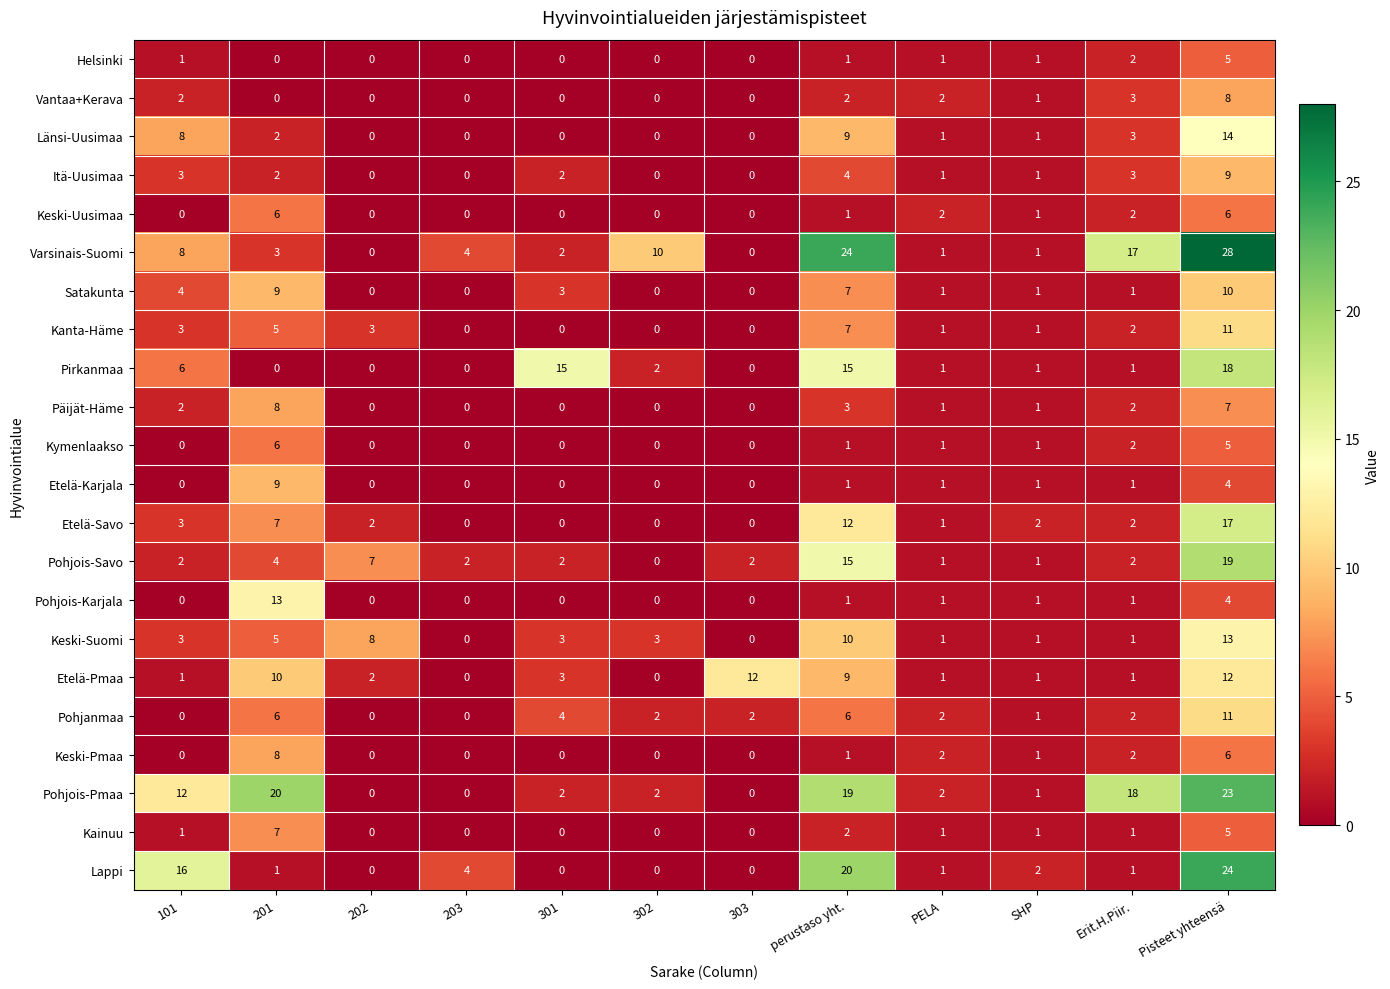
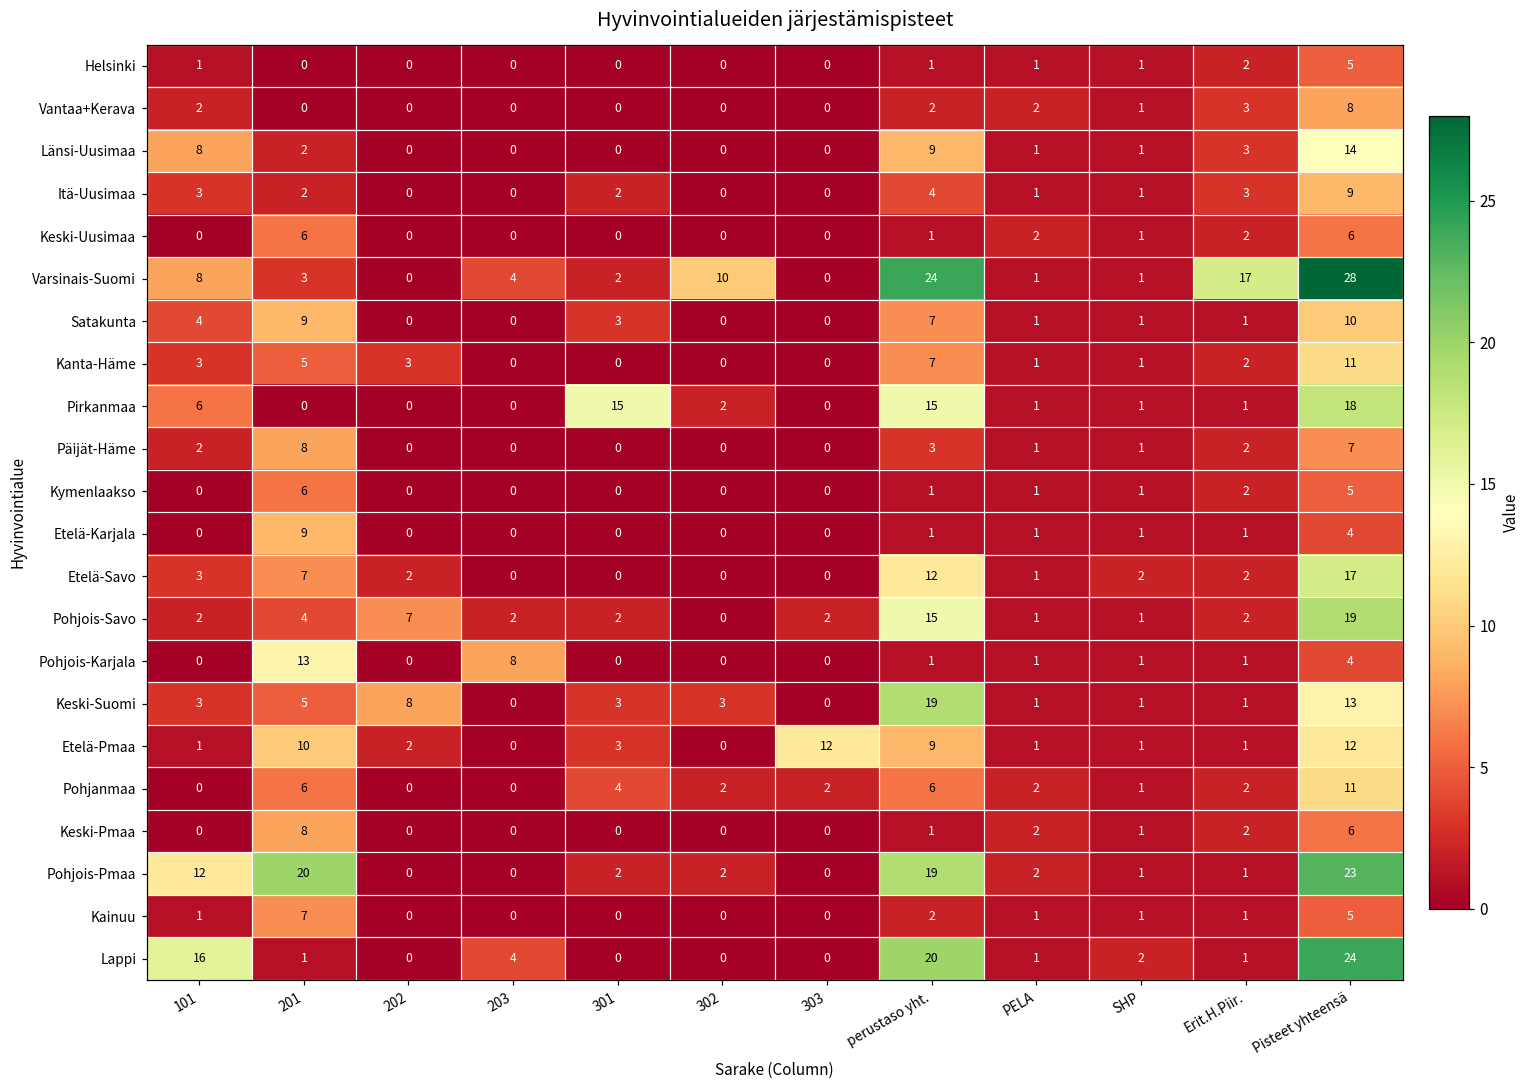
Pohjois-Karjala, 203: 0 -> 8
Keski-Suomi, perustaso yht.: 10 -> 19
Pohjois-Pmaa, Erit.H.Piir.: 18 -> 1
